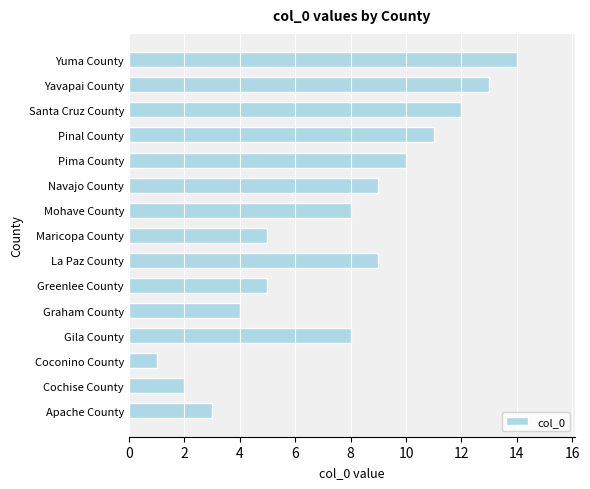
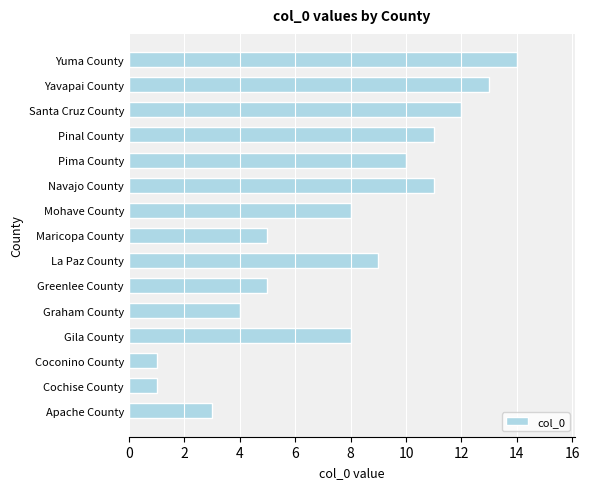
Navajo County: 9 -> 11
Cochise County: 2 -> 1
